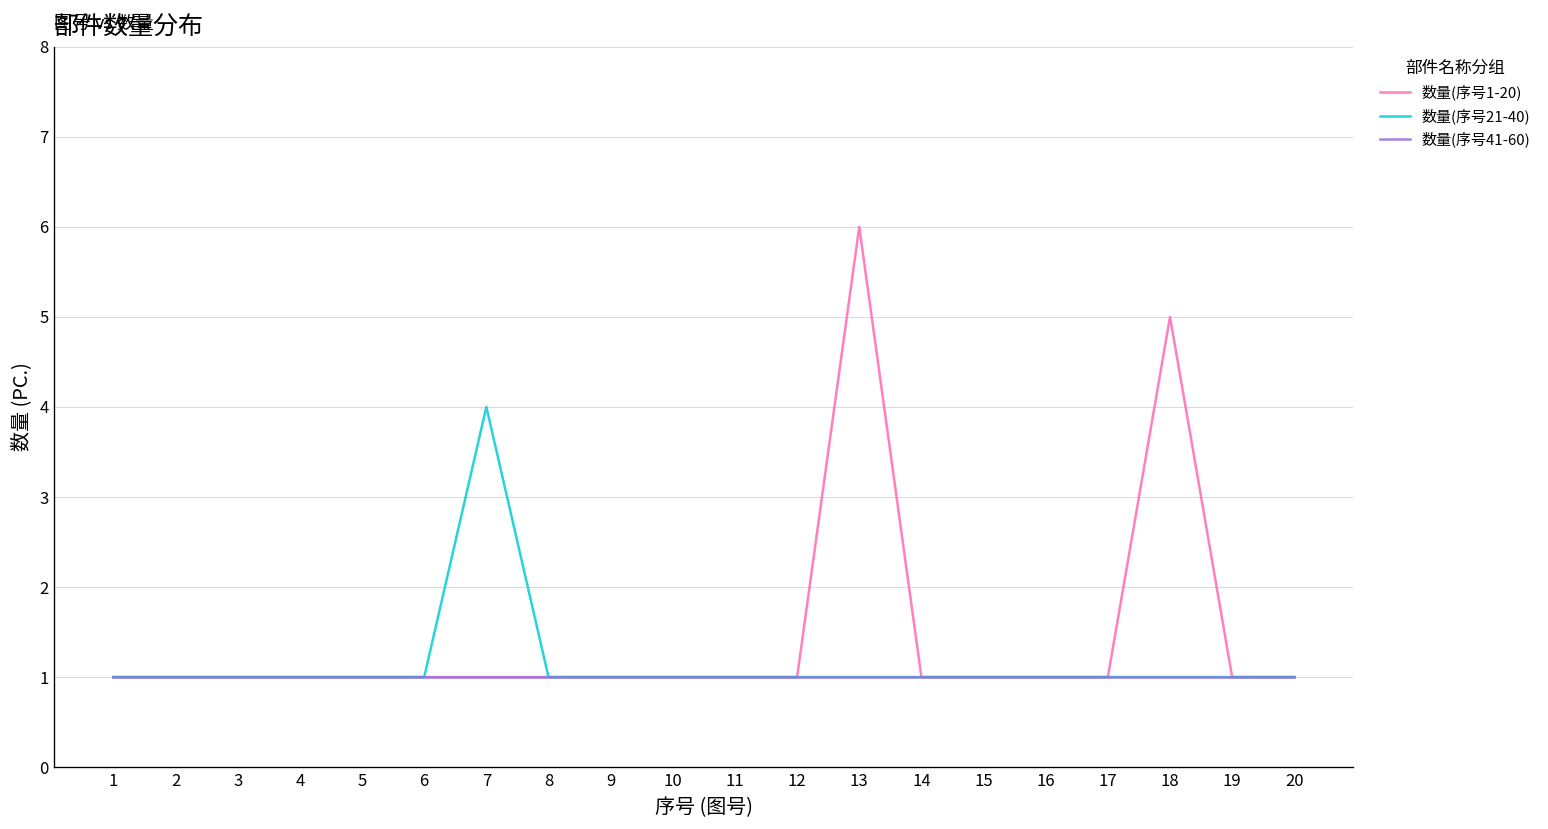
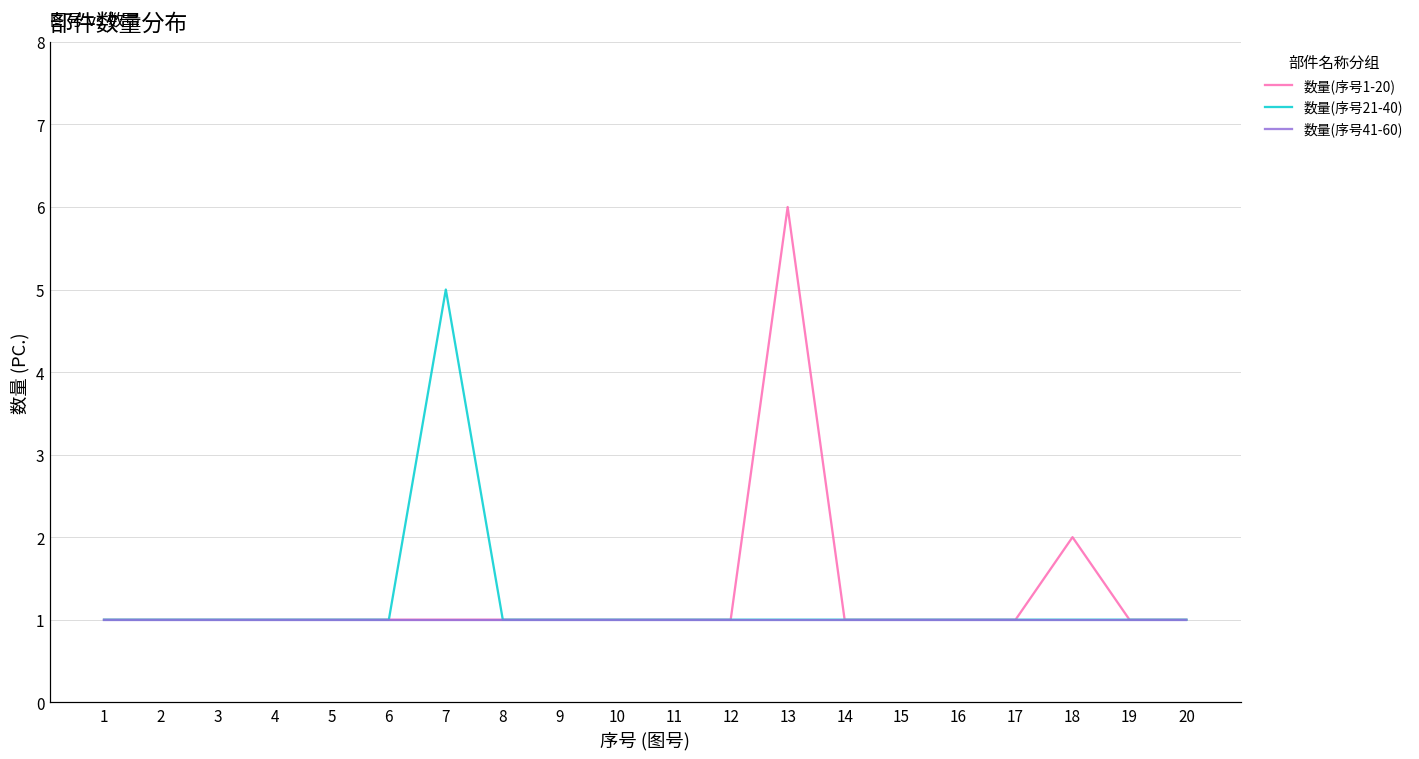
数量(序号21-40), 7: 4 -> 5
数量(序号1-20), 18: 5 -> 2
